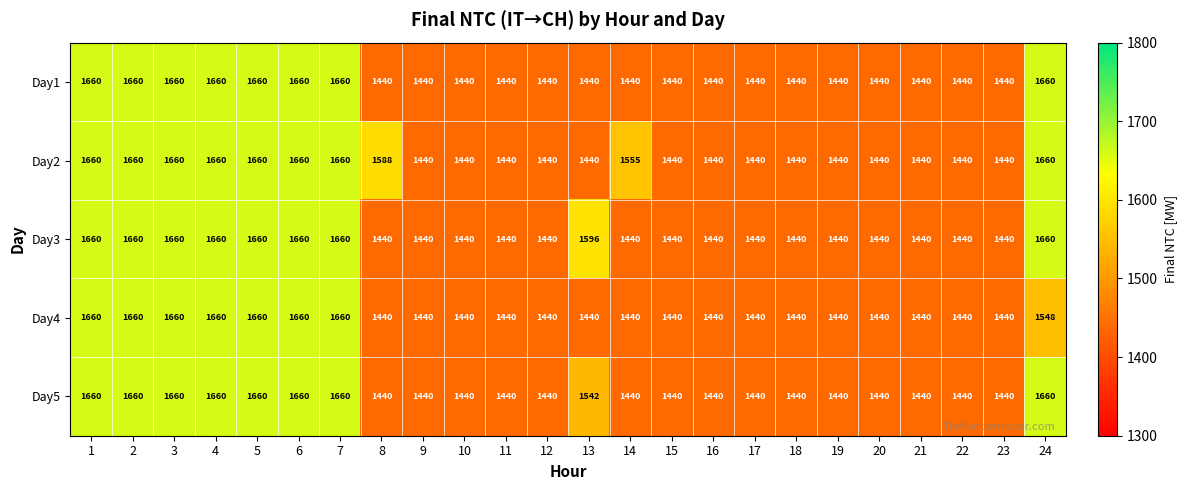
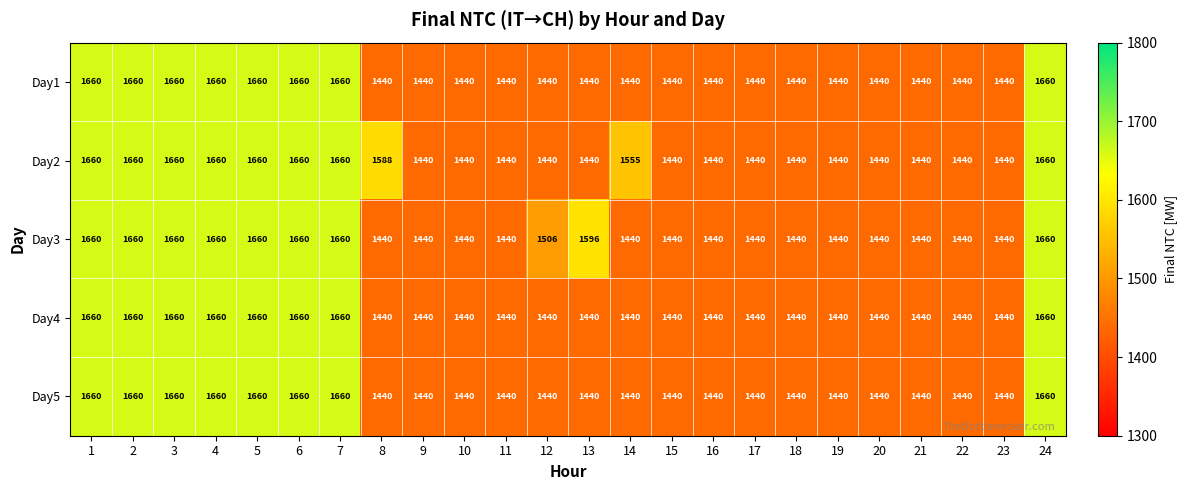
Day3, 12: 1440 -> 1506
Day4, 24: 1548 -> 1660
Day5, 13: 1542 -> 1440
